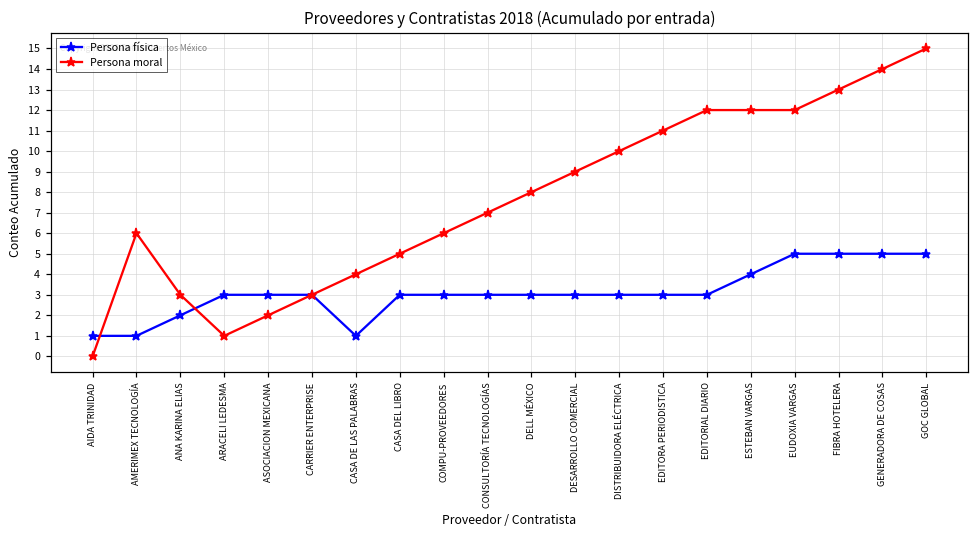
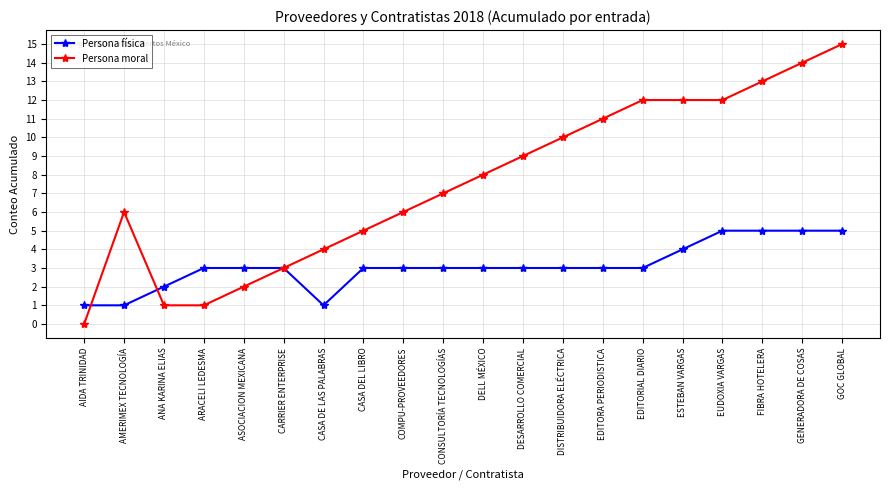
Persona moral, ANA KARINA ELIAS: 3 -> 1
